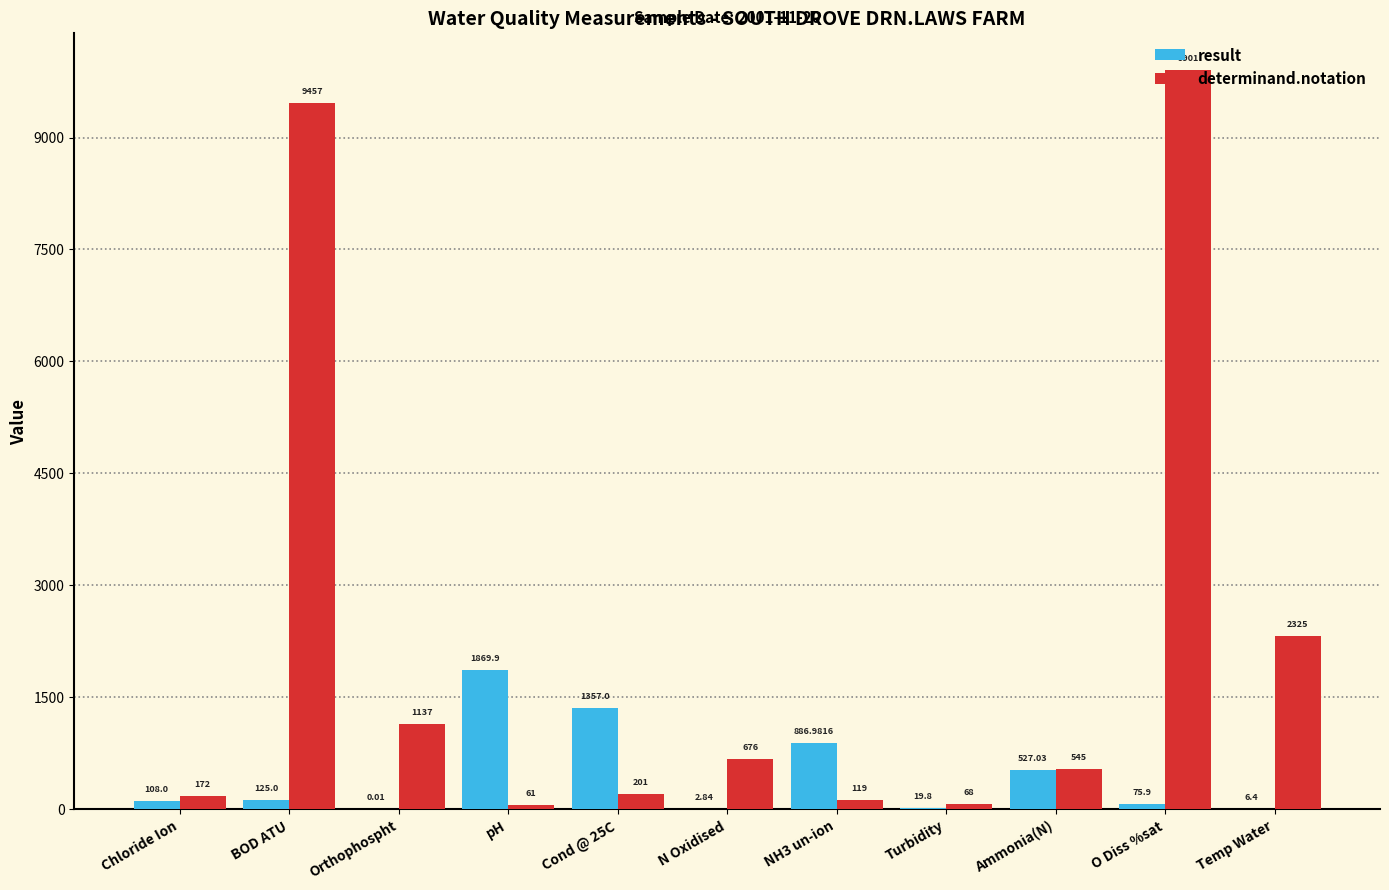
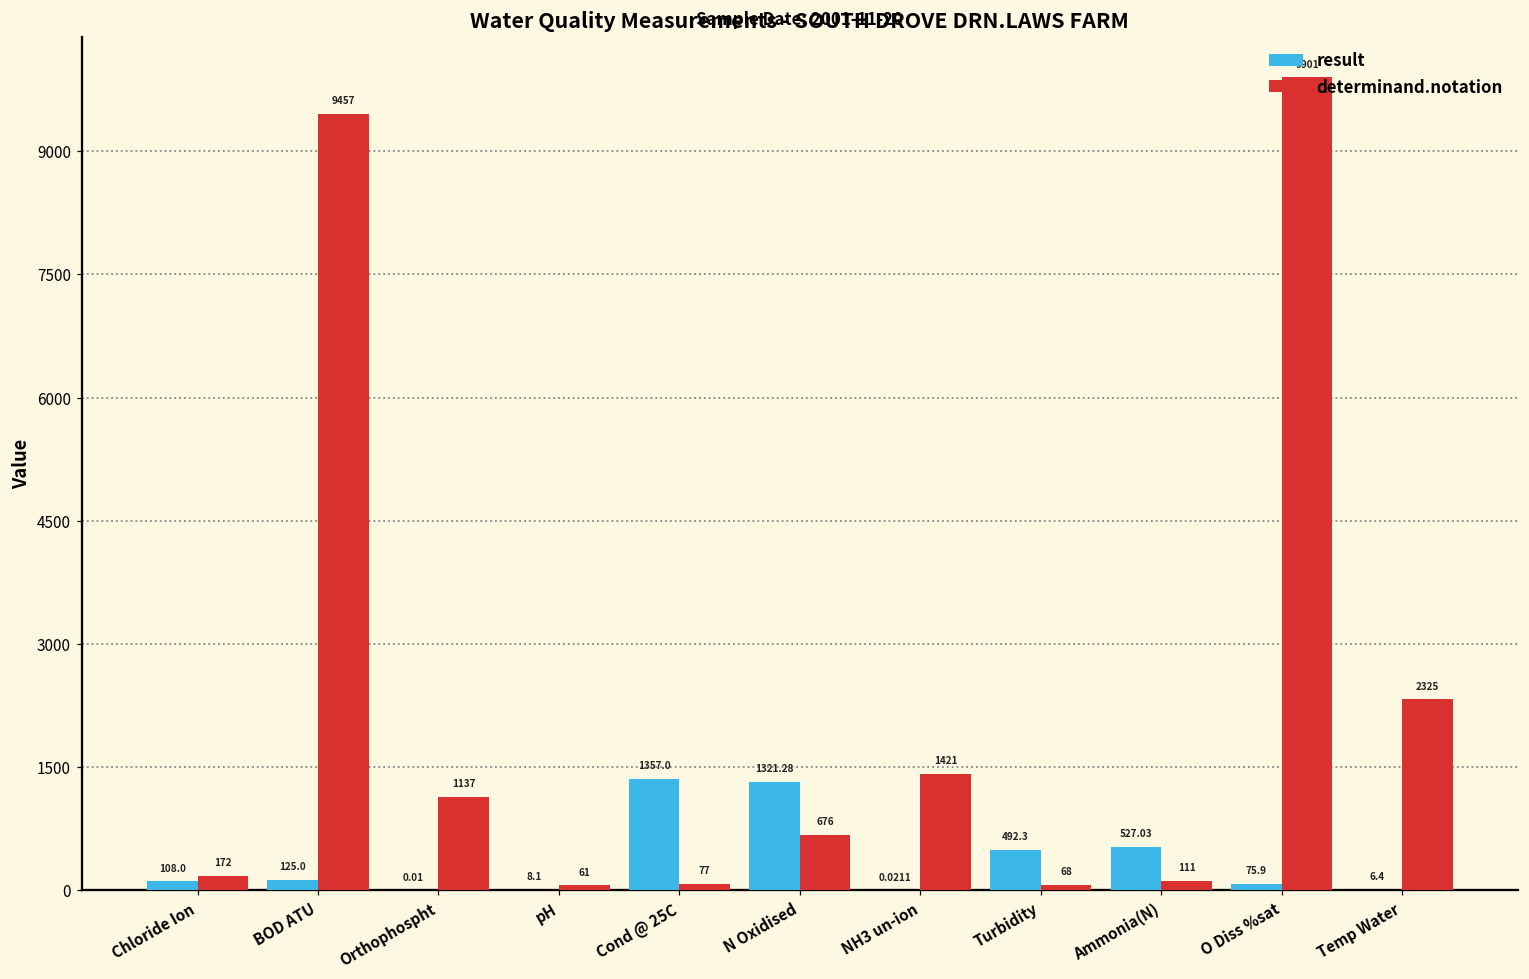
result, pH: 1869.9 -> 8.1
determinand.notation, Cond @ 25C: 201 -> 77
result, N Oxidised: 2.84 -> 1321.28
result, NH3 un-ion: 886.9816 -> 0.0211
determinand.notation, NH3 un-ion: 119 -> 1421
result, Turbidity: 19.8 -> 492.3
determinand.notation, Ammonia(N): 545 -> 111
